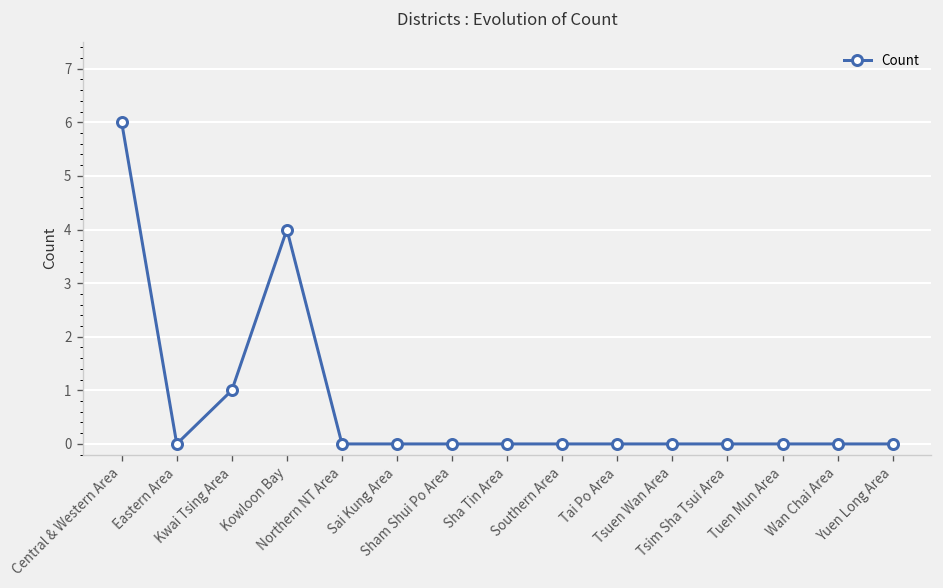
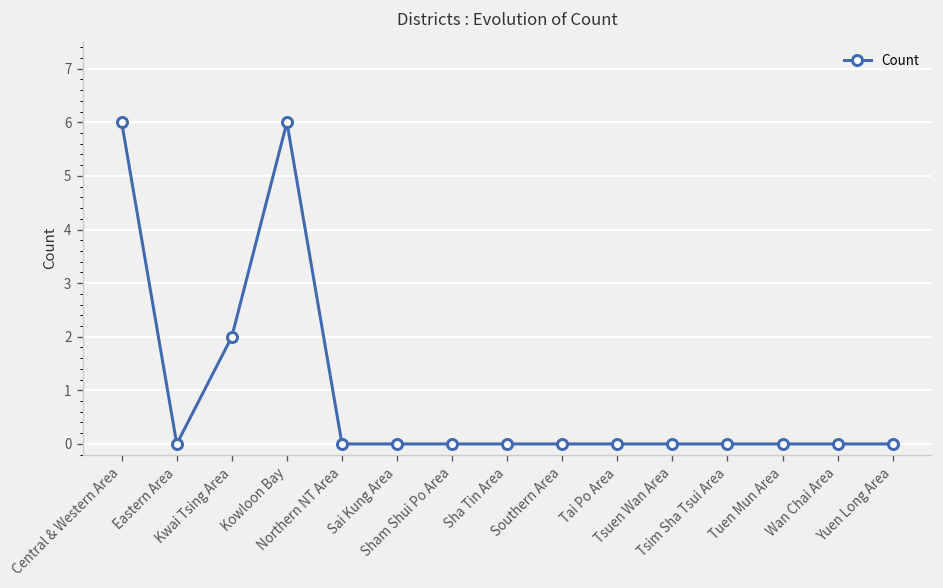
Kwai Tsing Area: 1 -> 2
Kowloon Bay: 4 -> 6
